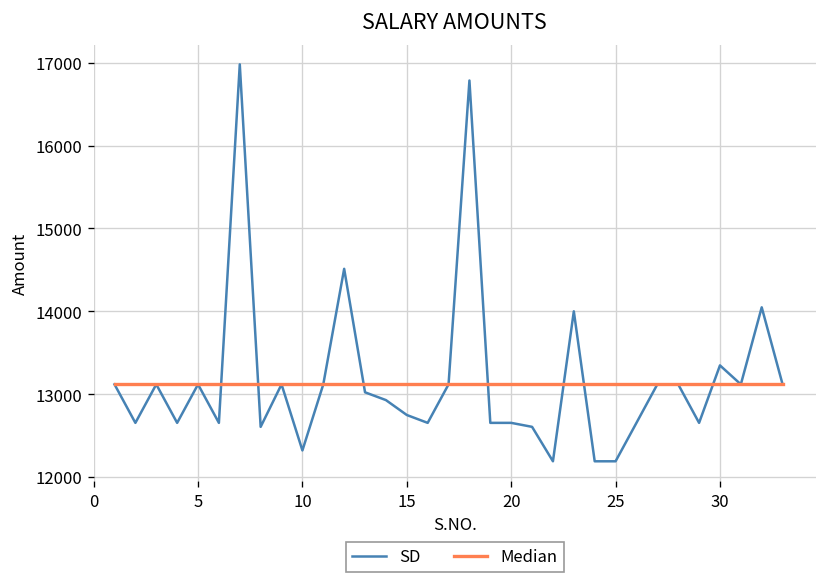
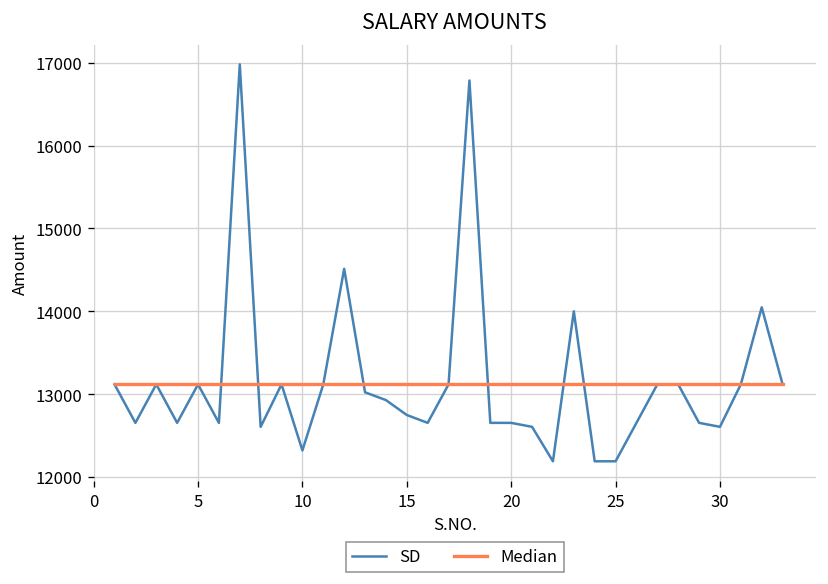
SD, 30: 13300 -> 12600
